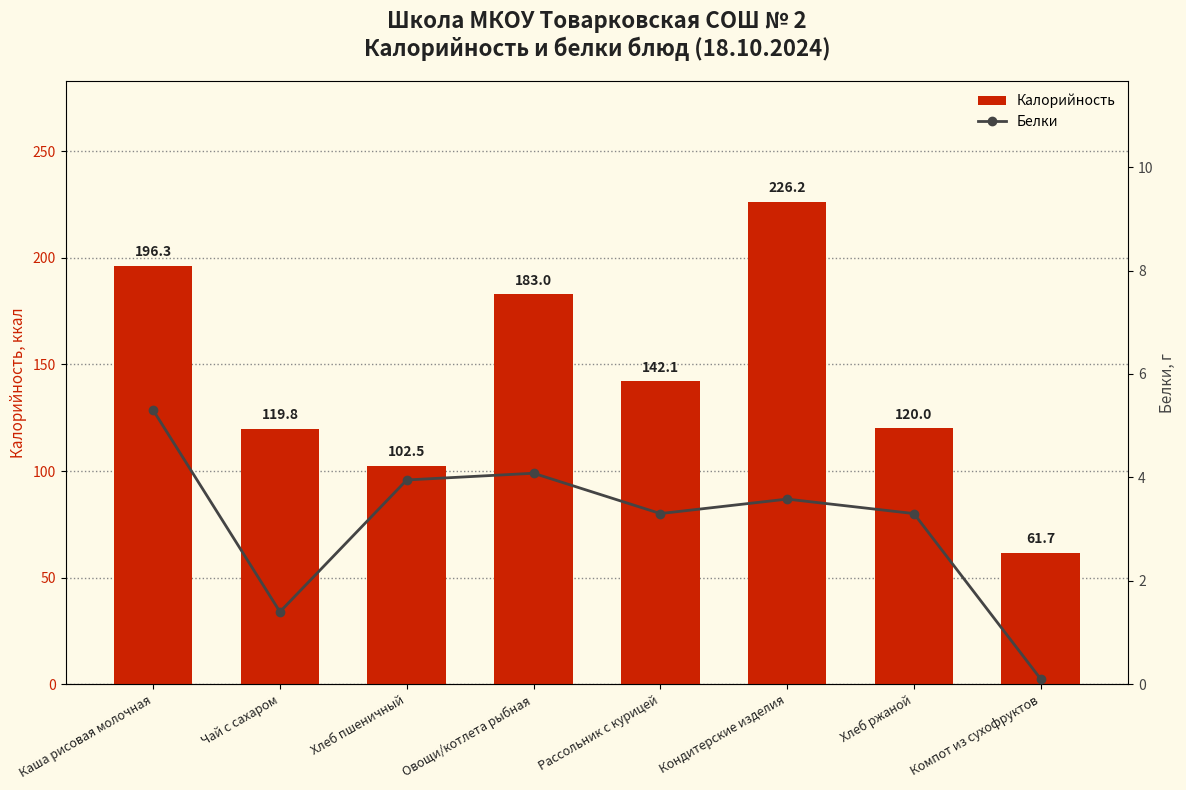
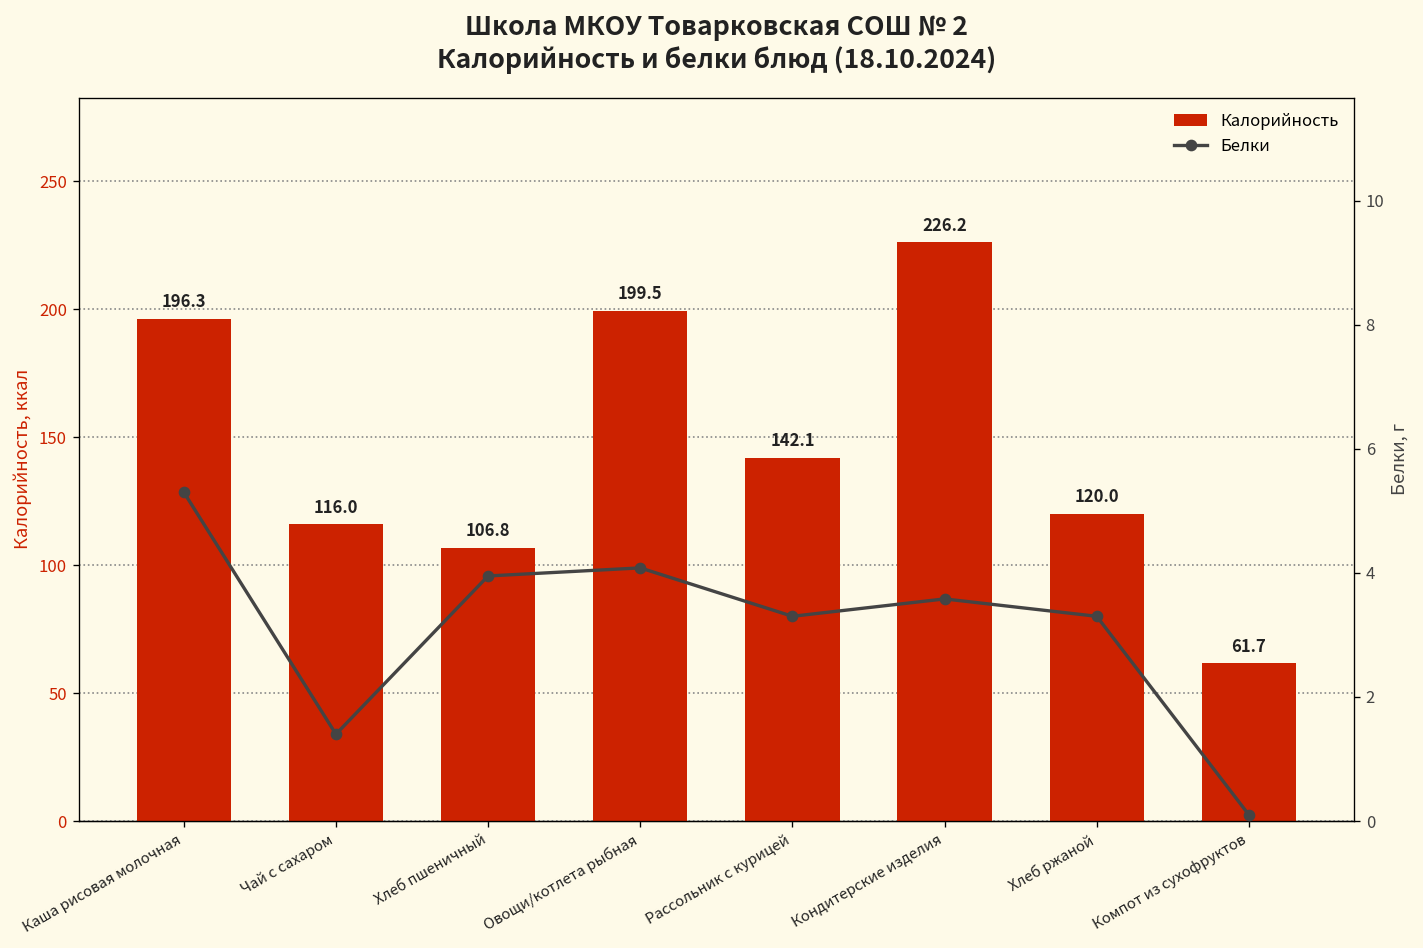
Калорийность, Чай с сахаром: 119.8 -> 116.0
Калорийность, Хлеб пшеничный: 102.5 -> 106.8
Калорийность, Овощи/котлета рыбная: 183.0 -> 199.5
